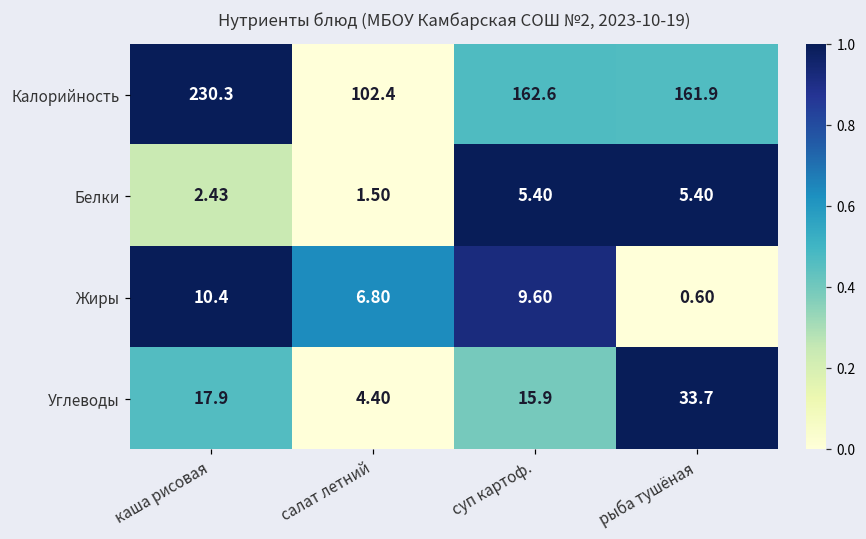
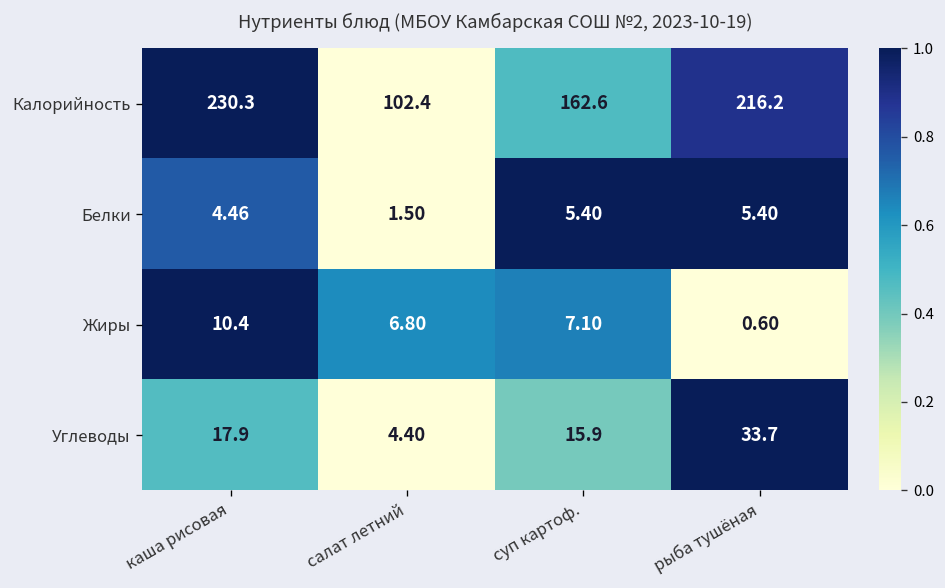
Калорийность, рыба тушёная: 161.9 -> 216.2
Белки, каша рисовая: 2.43 -> 4.46
Жиры, суп картоф.: 9.60 -> 7.10
